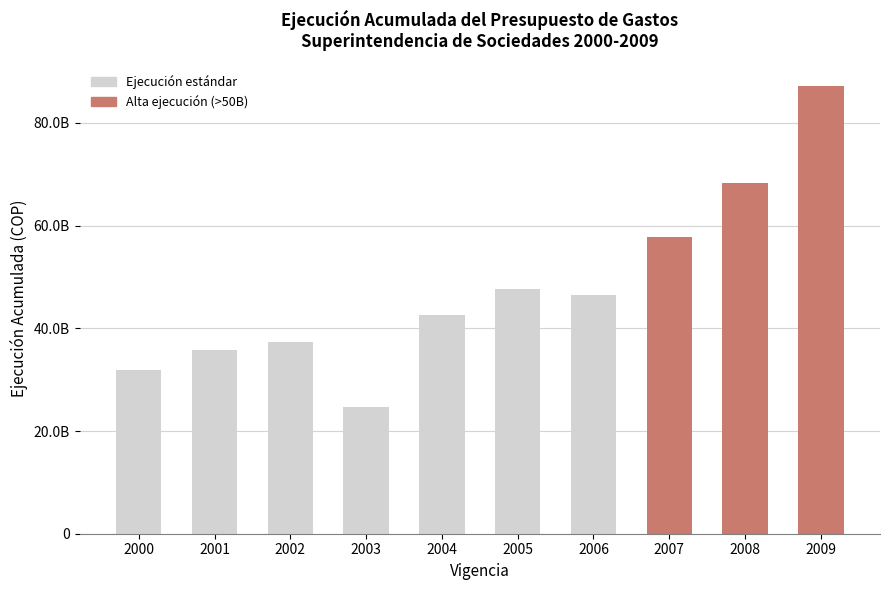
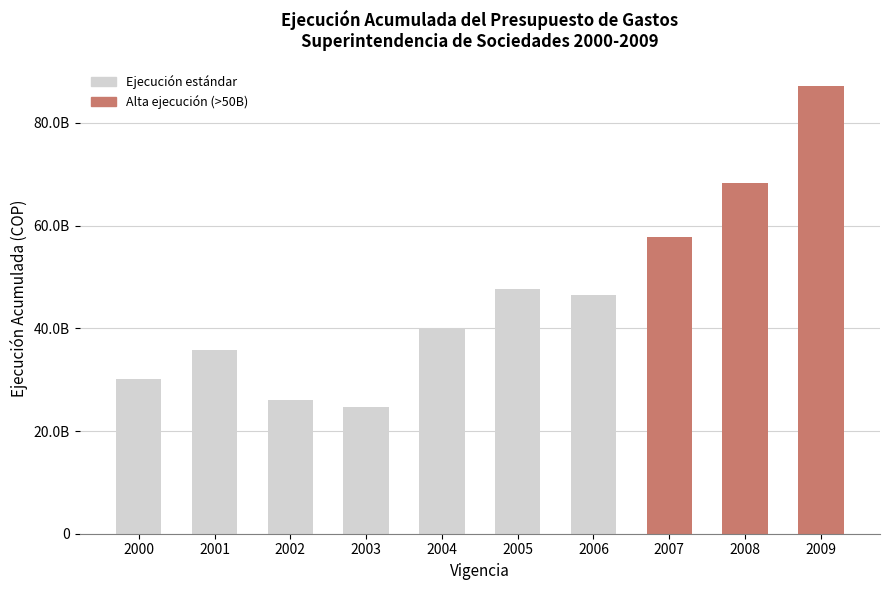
2000: 32000000000 -> 30000000000
2002: 37000000000 -> 26000000000
2004: 43000000000 -> 40000000000
